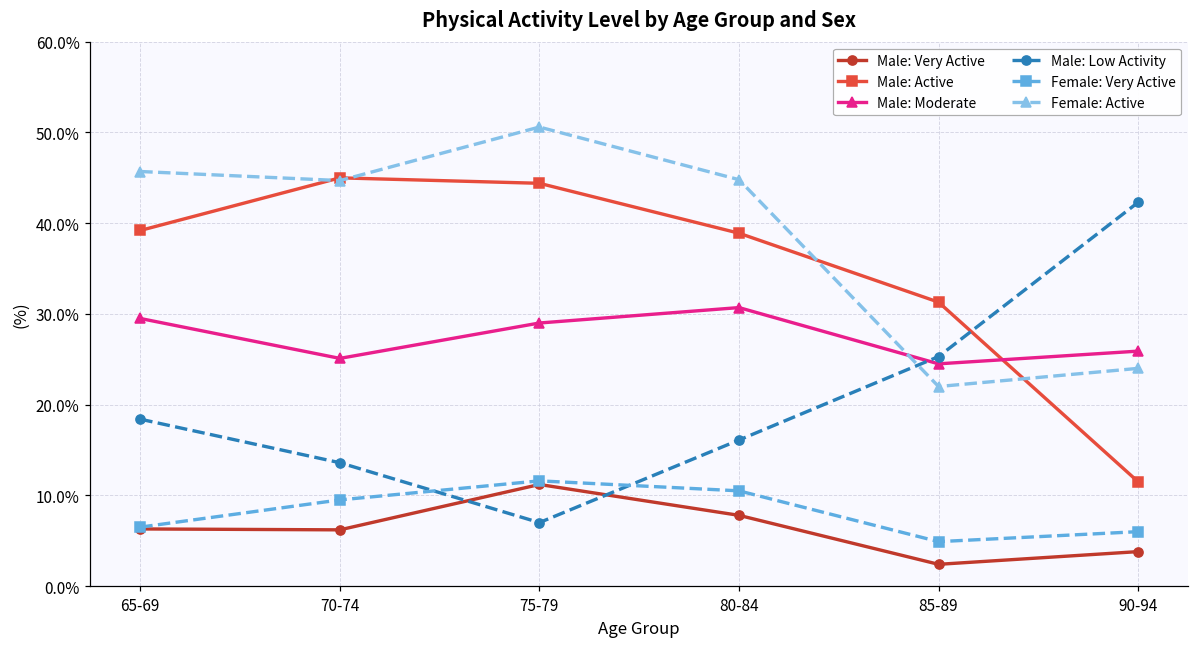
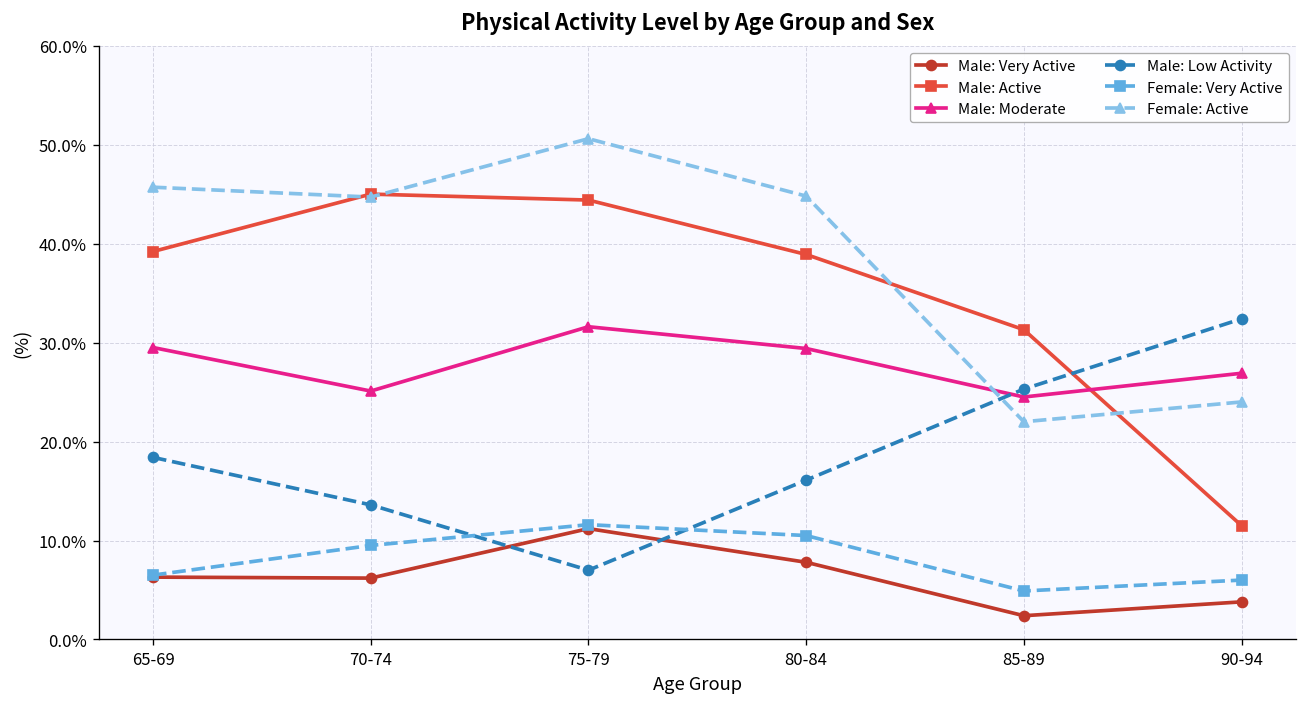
Male: Moderate, 75-79: 29% -> 32%
Male: Moderate, 80-84: 31% -> 29%
Male: Moderate, 90-94: 26% -> 27%
Male: Low Activity, 90-94: 42% -> 32%
